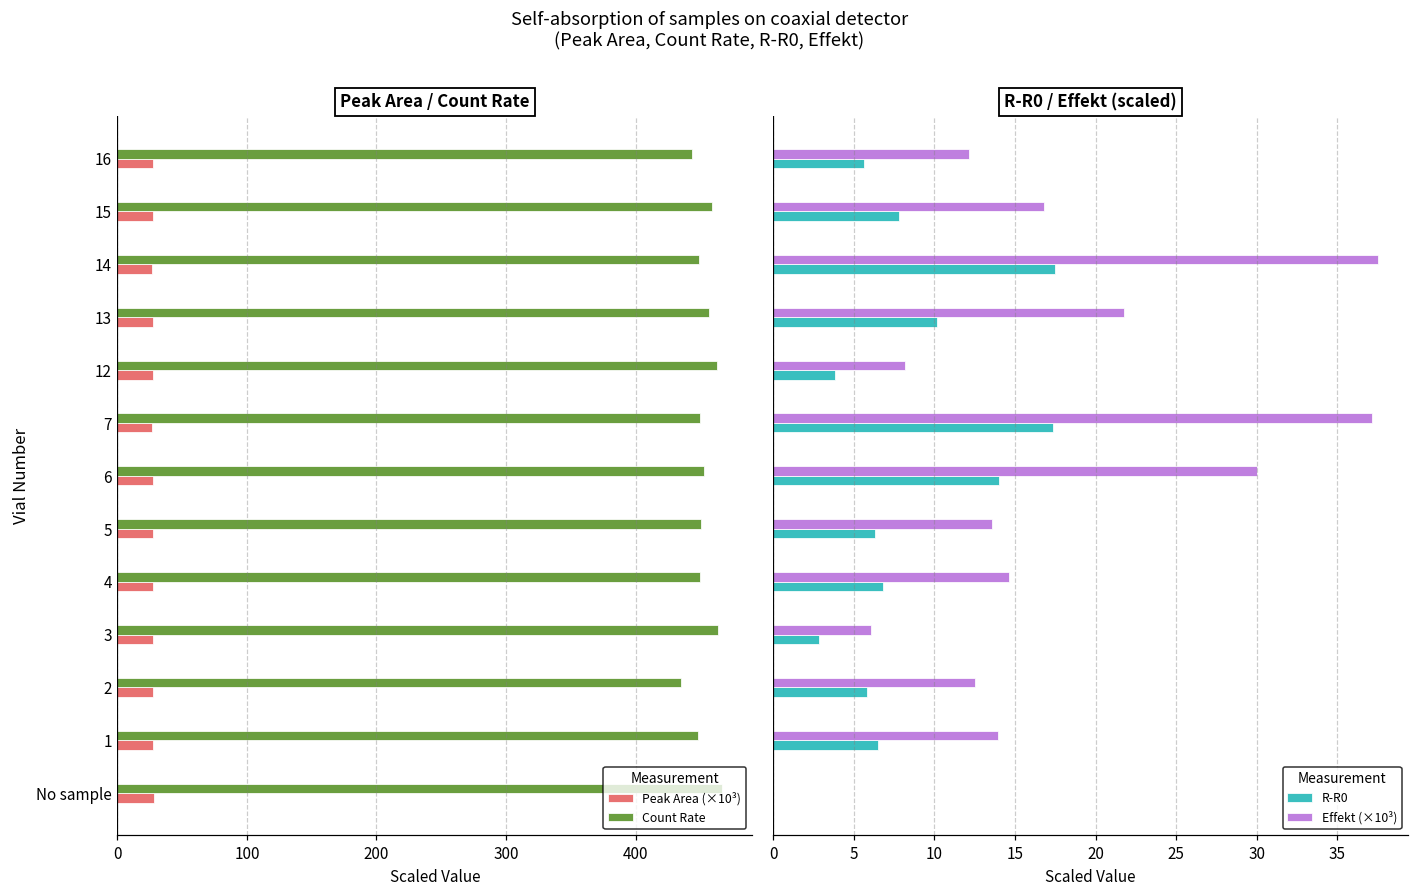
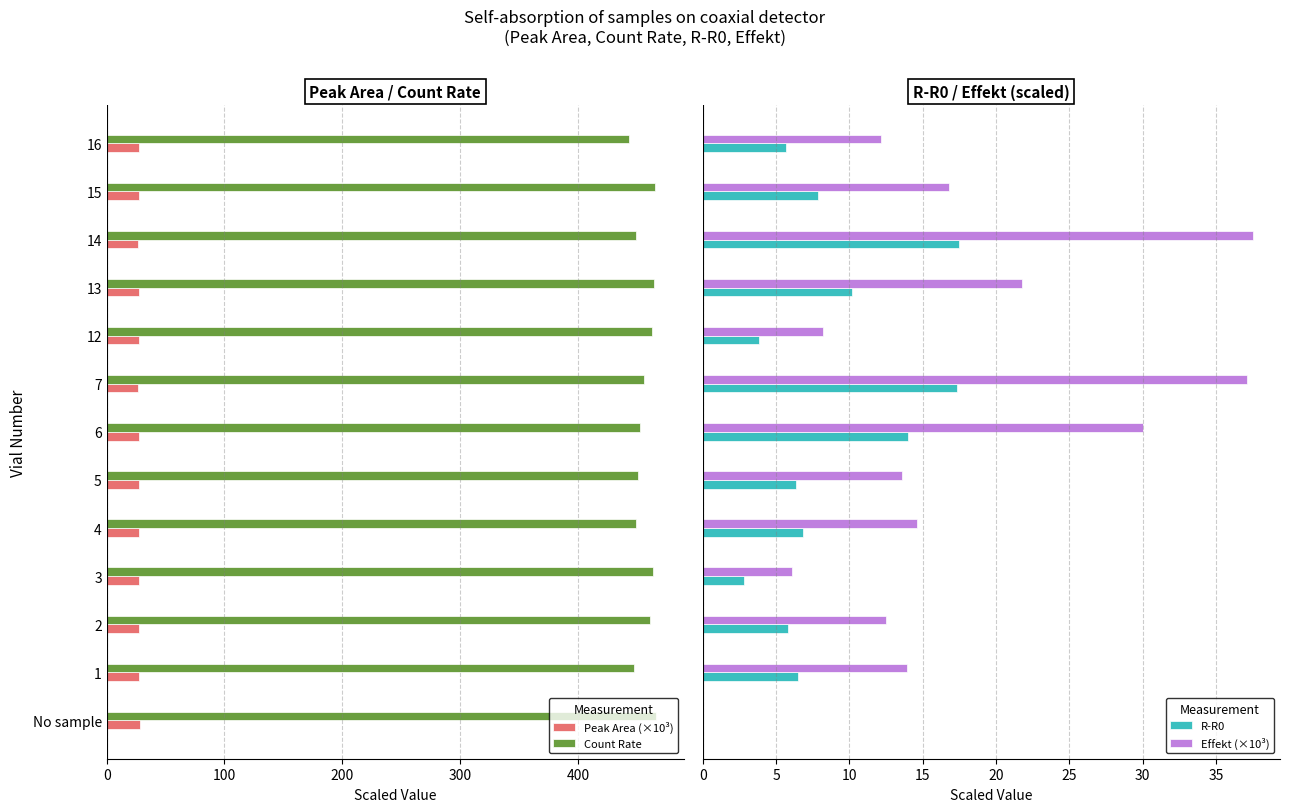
Peak Area / Count Rate, Count Rate, 15: 459 -> 466
Peak Area / Count Rate, Count Rate, 13: 457 -> 464
Peak Area / Count Rate, Count Rate, 7: 449 -> 456
Peak Area / Count Rate, Count Rate, 2: 435 -> 461
